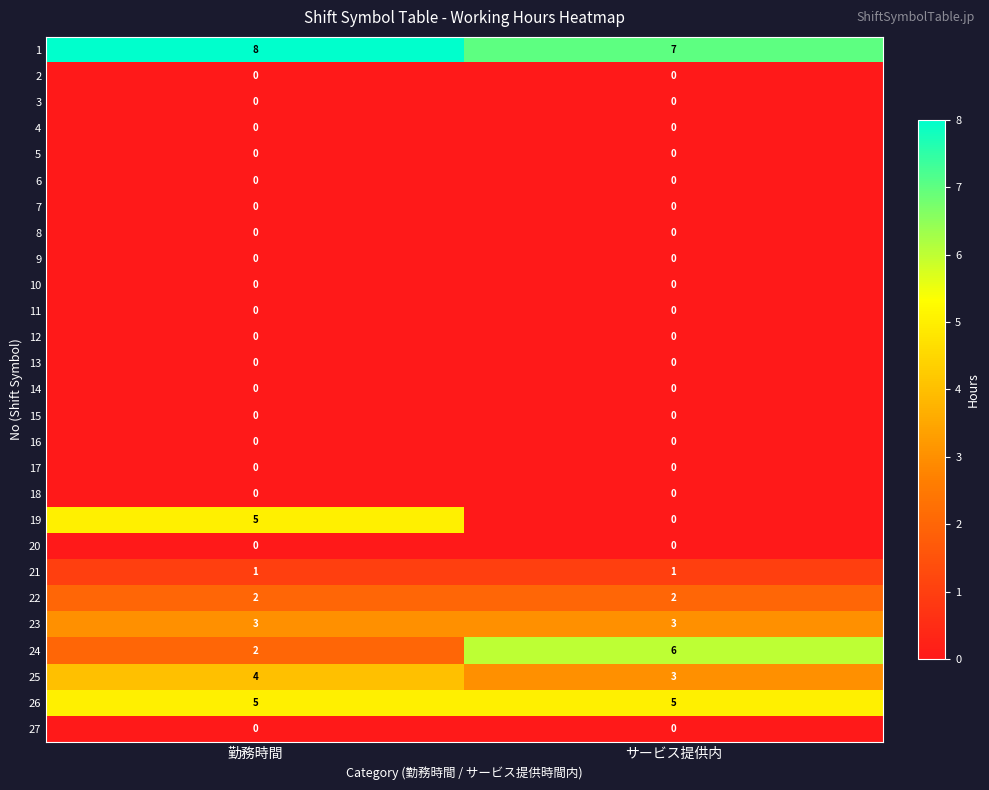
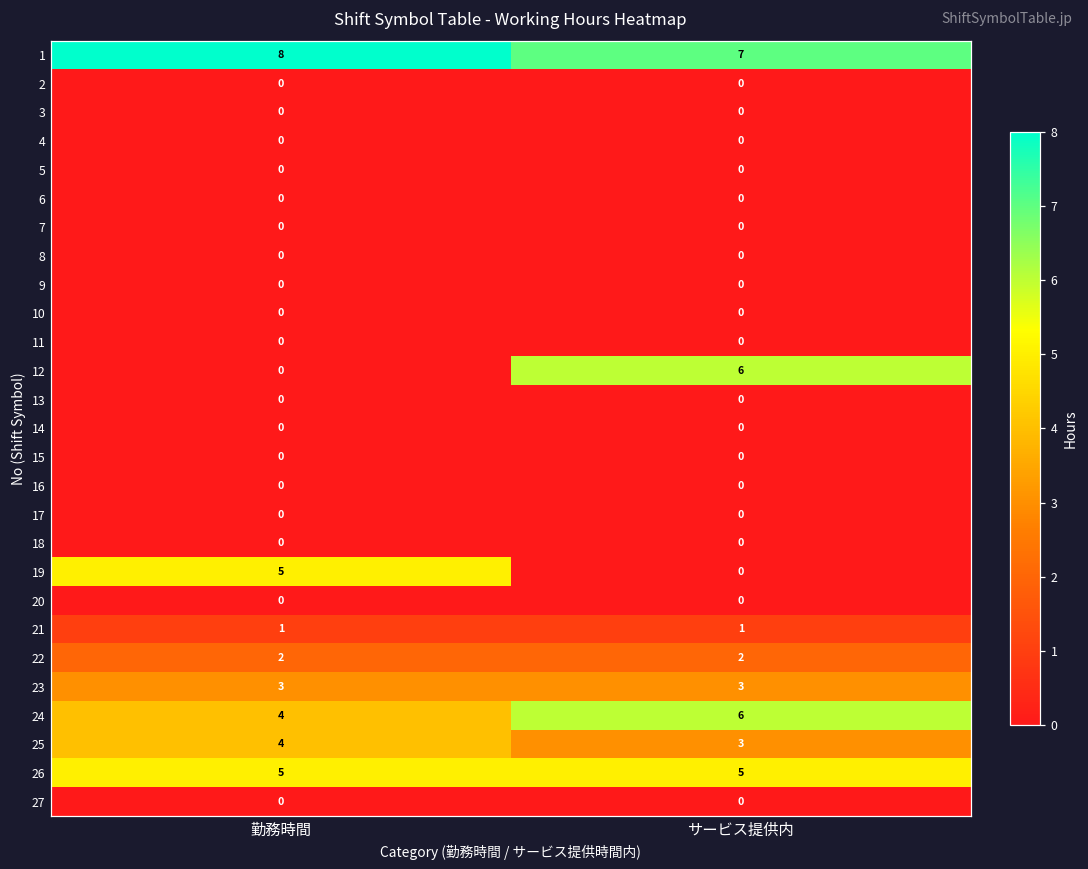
12, サービス提供内: 0 -> 6
24, 勤務時間: 2 -> 4
